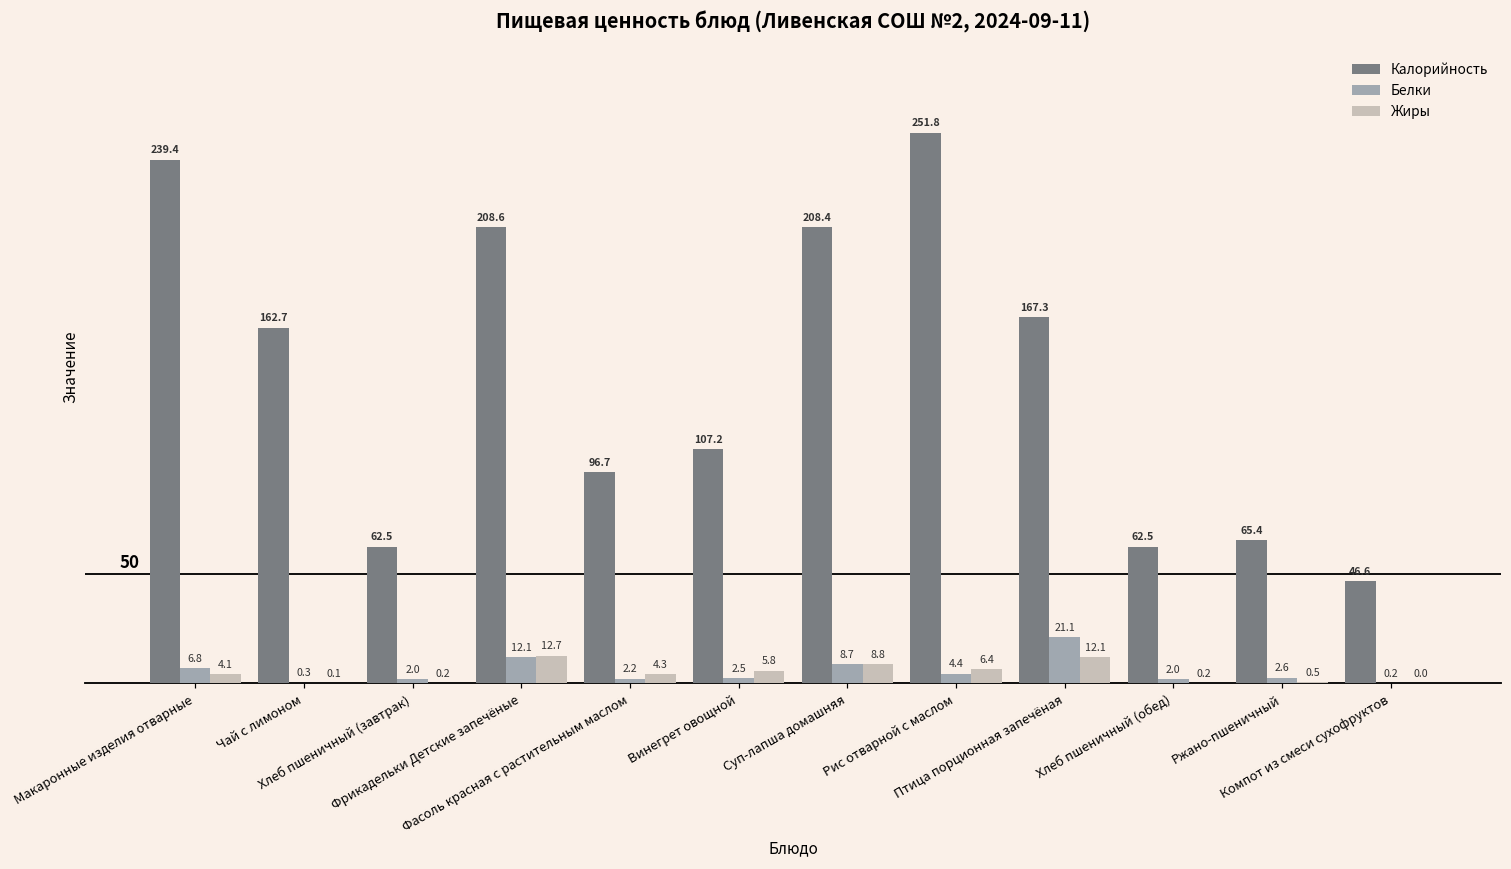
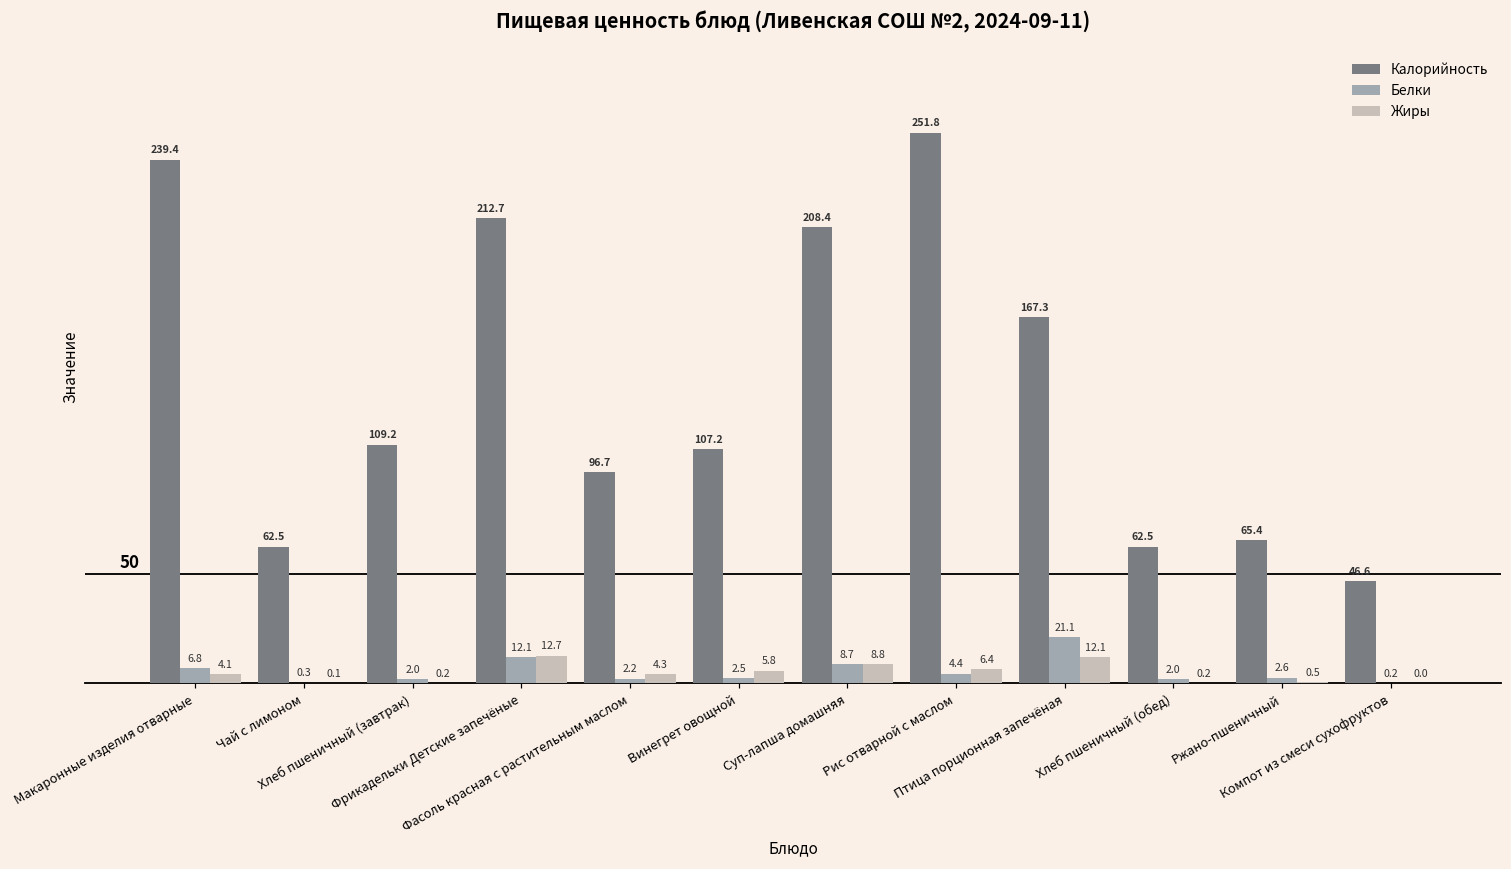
Калорийность, Чай с лимоном: 162.7 -> 62.5
Калорийность, Хлеб пшеничный (завтрак): 62.5 -> 109.2
Калорийность, Фрикадельки Детские запечёные: 208.6 -> 212.7
